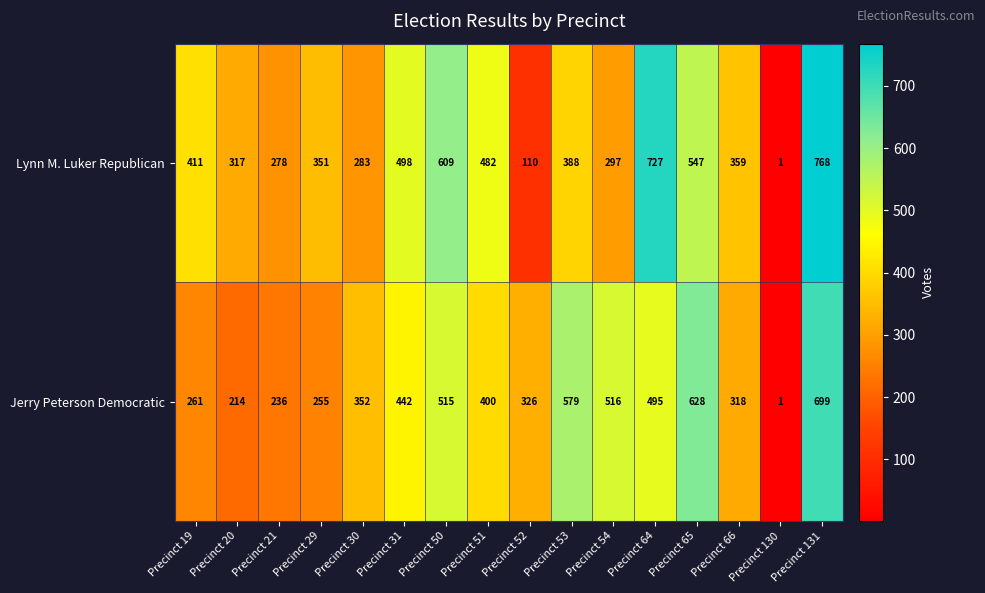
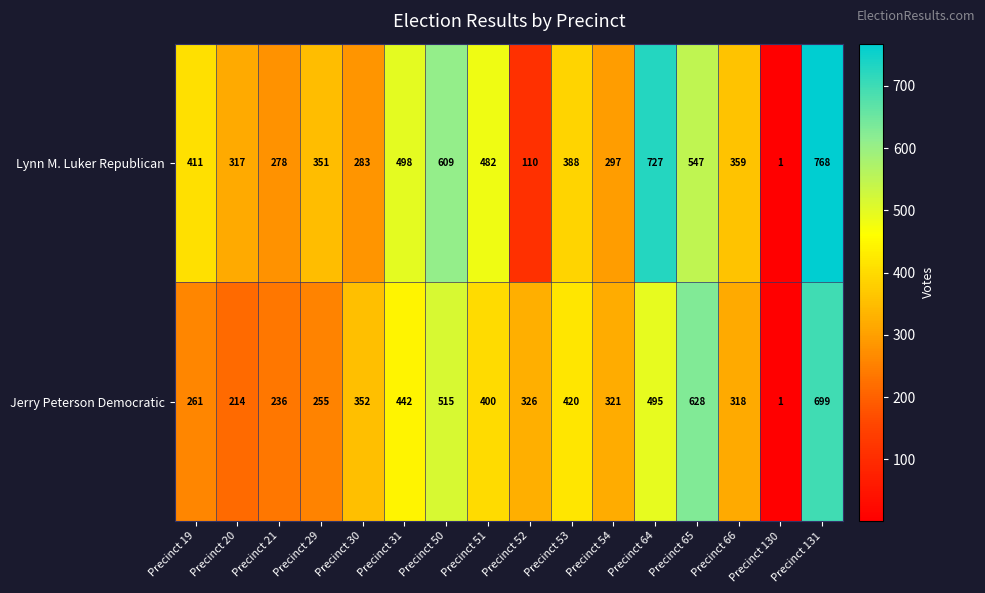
Jerry Peterson Democratic, Precinct 53: 579 -> 420
Jerry Peterson Democratic, Precinct 54: 516 -> 321
